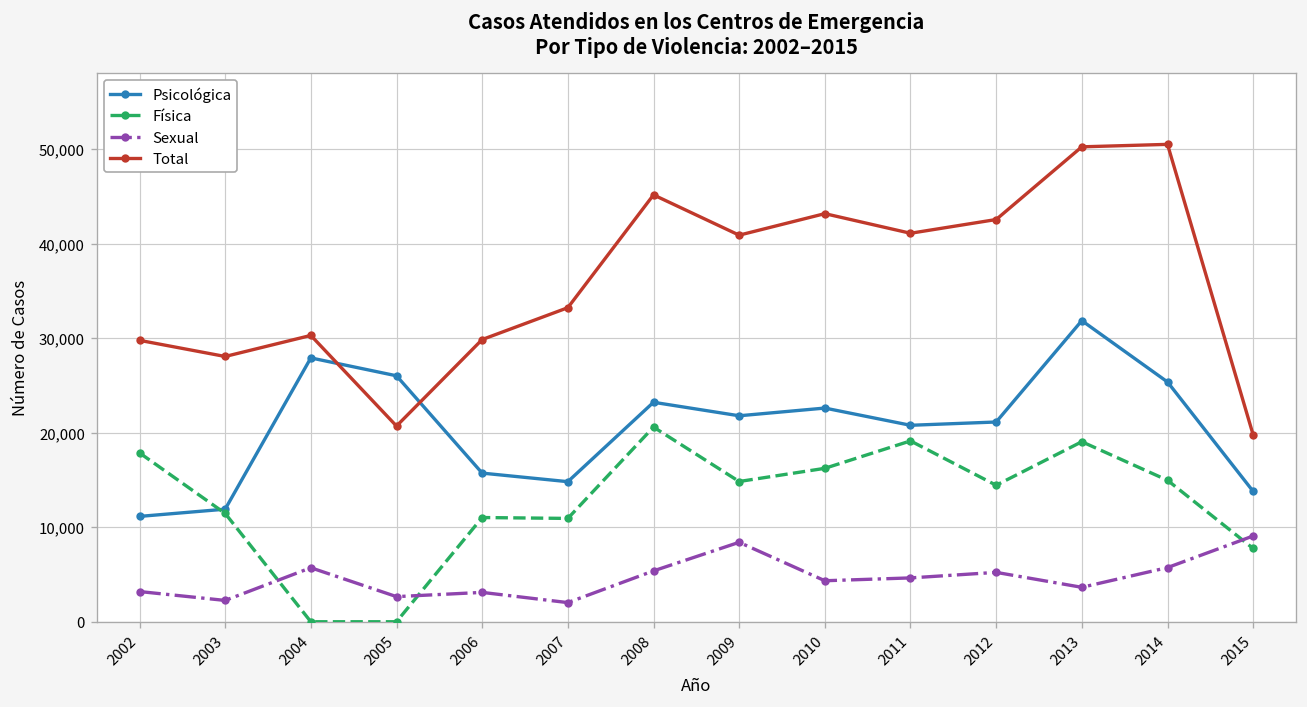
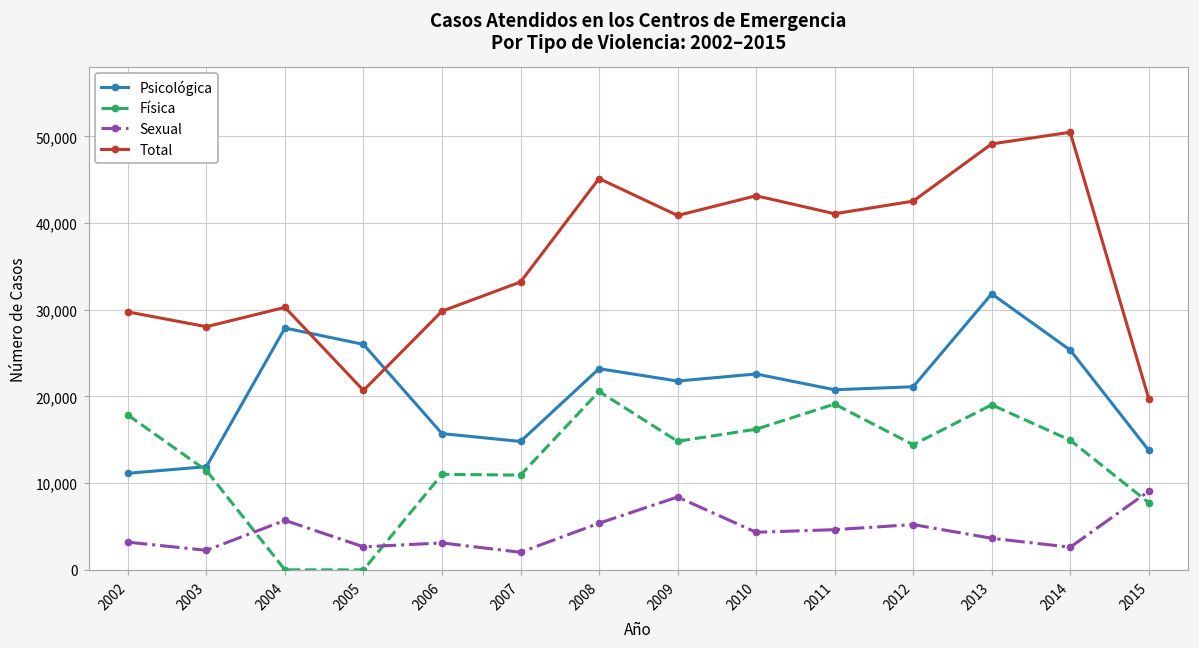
Total, 2013: 50,000 -> 49,000
Sexual, 2014: 6,000 -> 3,000
